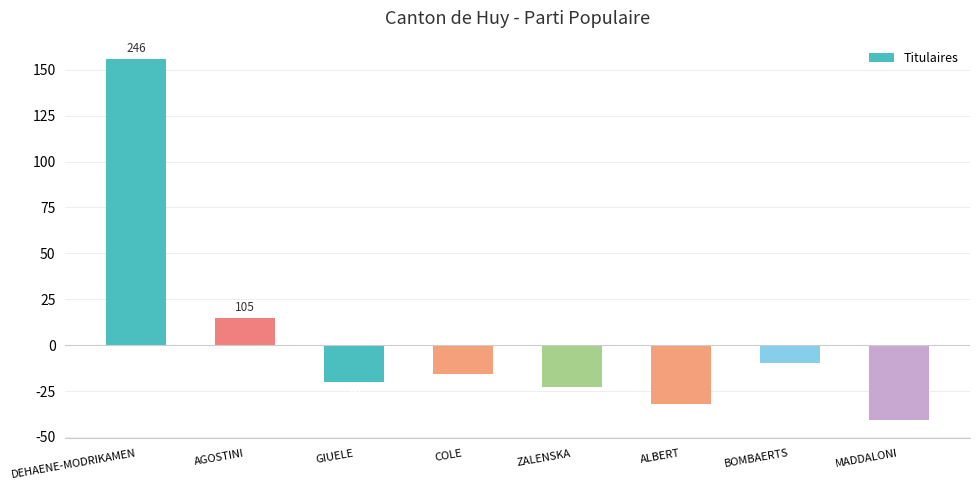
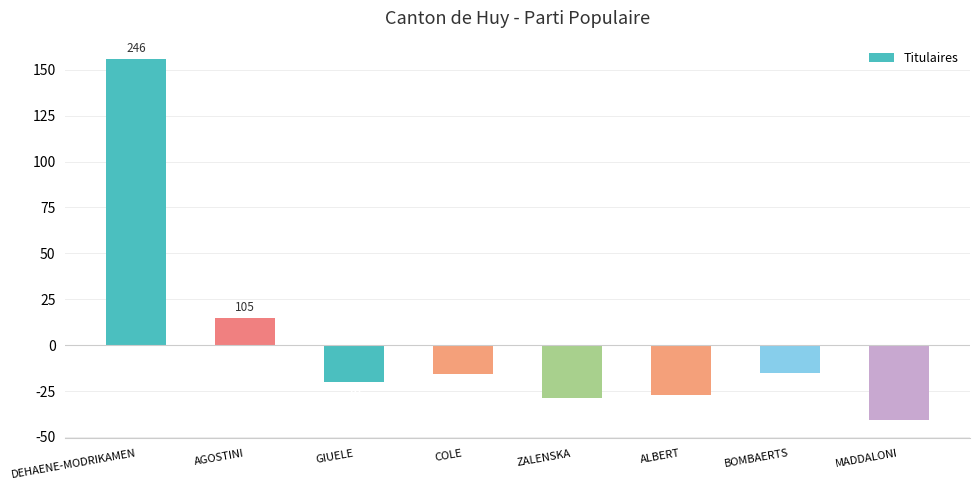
ZALENSKA: -23 -> -29
ALBERT: -32 -> -27
BOMBAERTS: -10 -> -15
